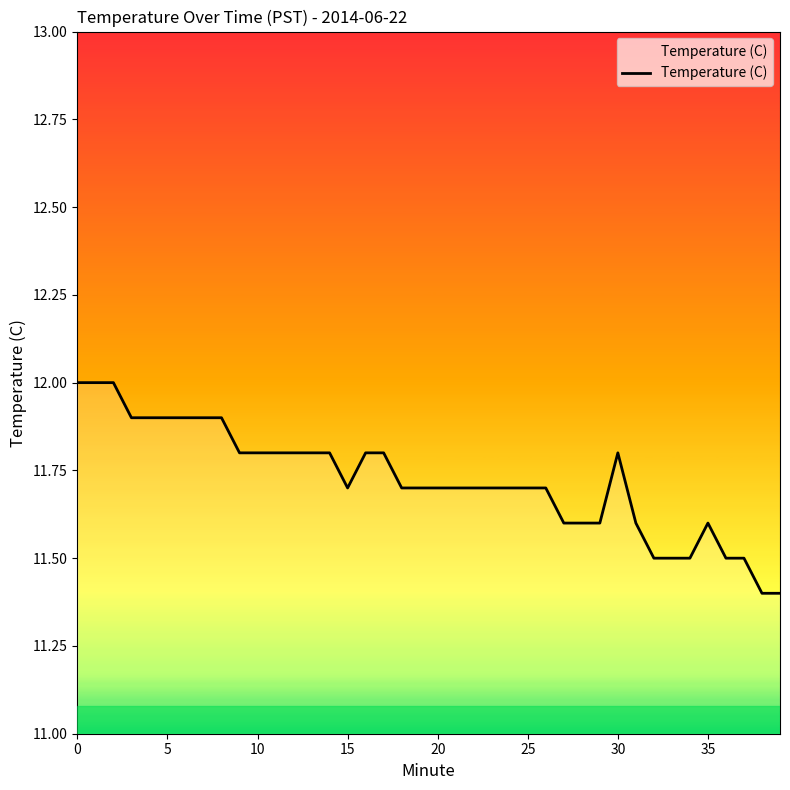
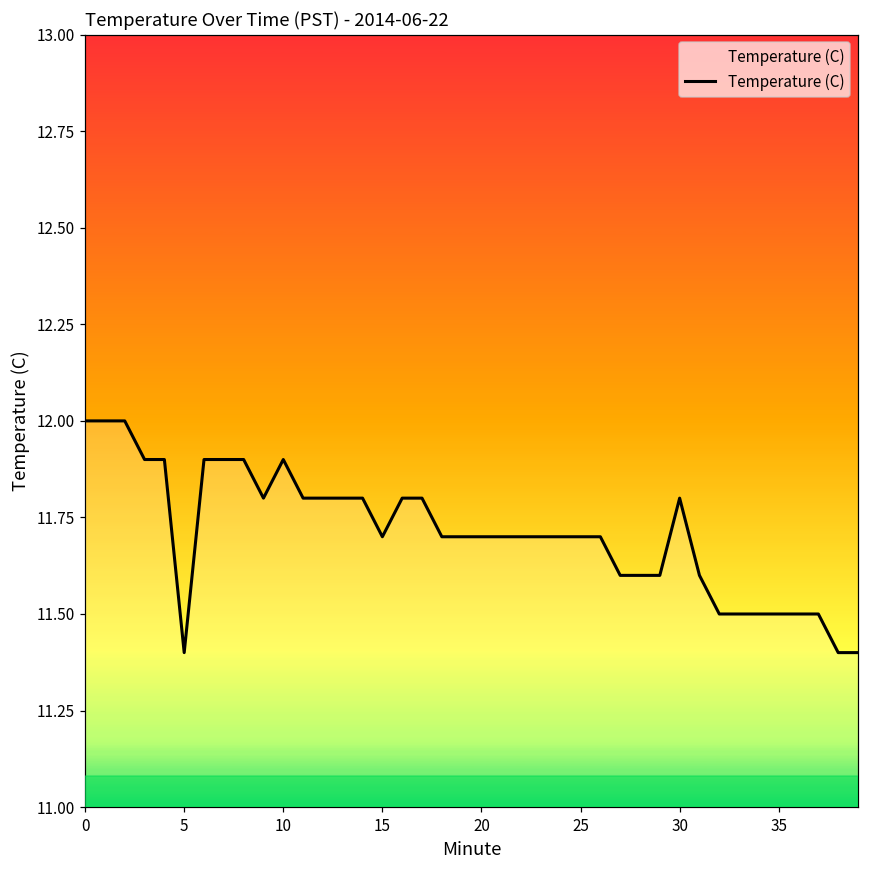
5: 11.9 -> 11.4
10: 11.8 -> 11.9
35: 11.6 -> 11.5
